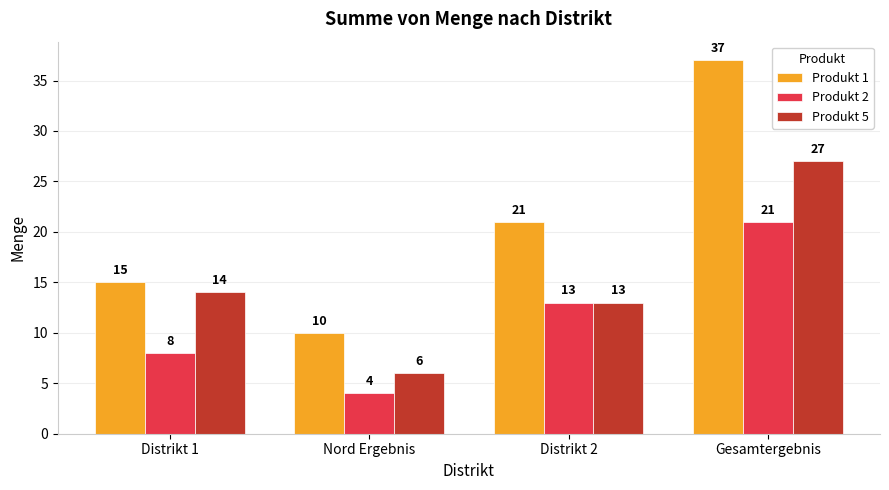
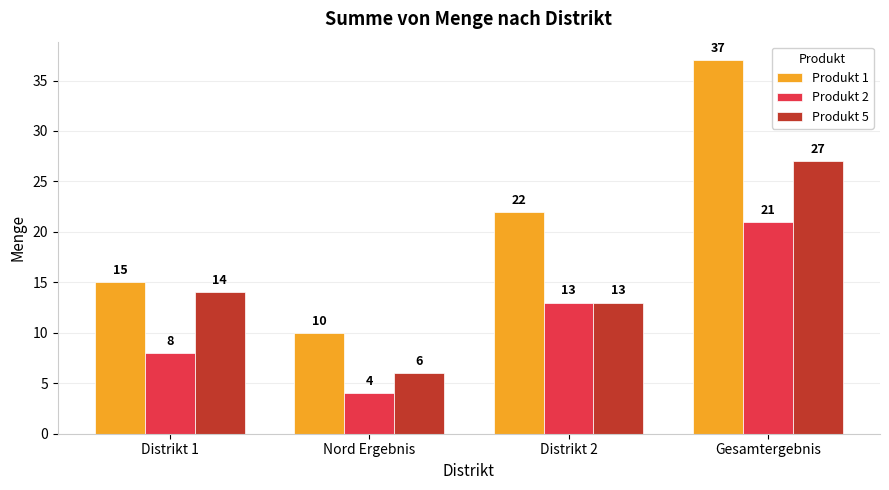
Produkt 1, Distrikt 2: 21 -> 22
